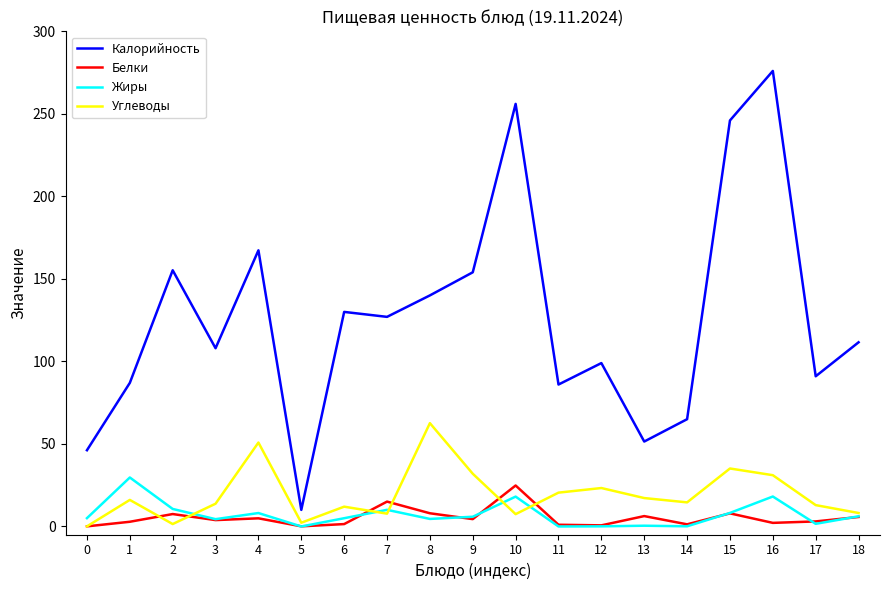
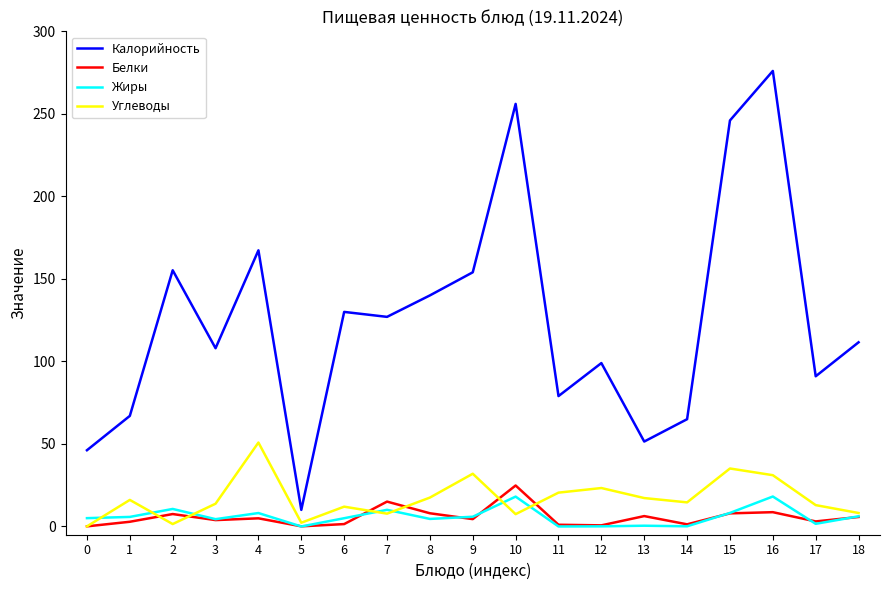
Калорийность, 1: 87 -> 67
Жиры, 1: 30 -> 6
Углеводы, 8: 63 -> 18
Калорийность, 11: 86 -> 79
Белки, 16: 2 -> 9
